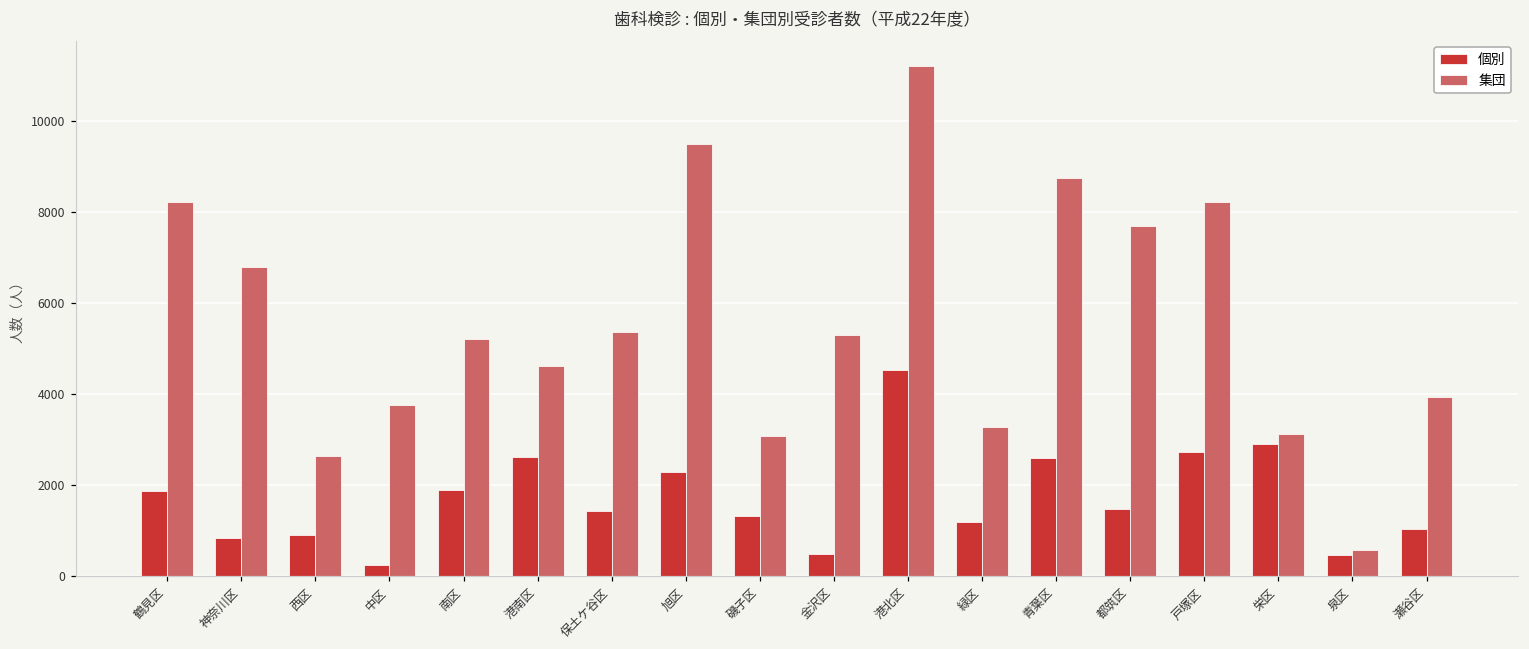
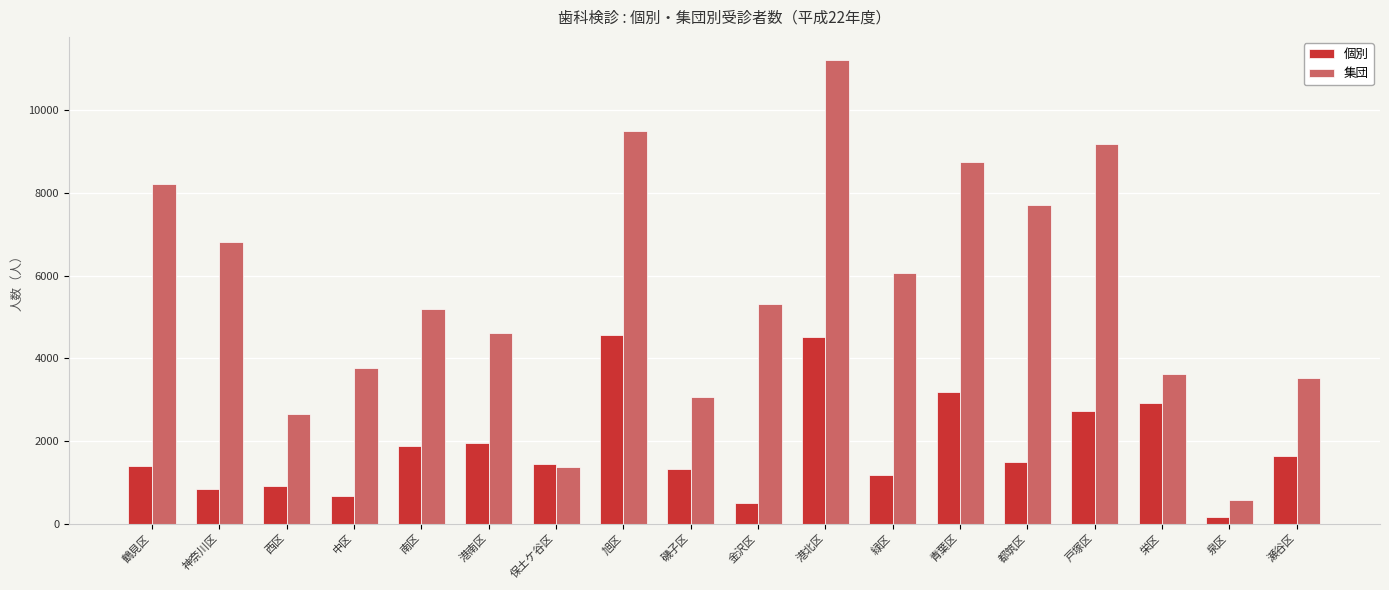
個別, 鶴見区: 1900 -> 1400
個別, 中区: 200 -> 700
個別, 港南区: 2600 -> 2000
集団, 保土ケ谷区: 5400 -> 1400
個別, 旭区: 2300 -> 4600
集団, 緑区: 3300 -> 6100
個別, 青葉区: 2600 -> 3200
集団, 戸塚区: 8200 -> 9200
集団, 栄区: 3100 -> 3600
個別, 泉区: 500 -> 200
個別, 瀬谷区: 1000 -> 1600
集団, 瀬谷区: 3900 -> 3500
